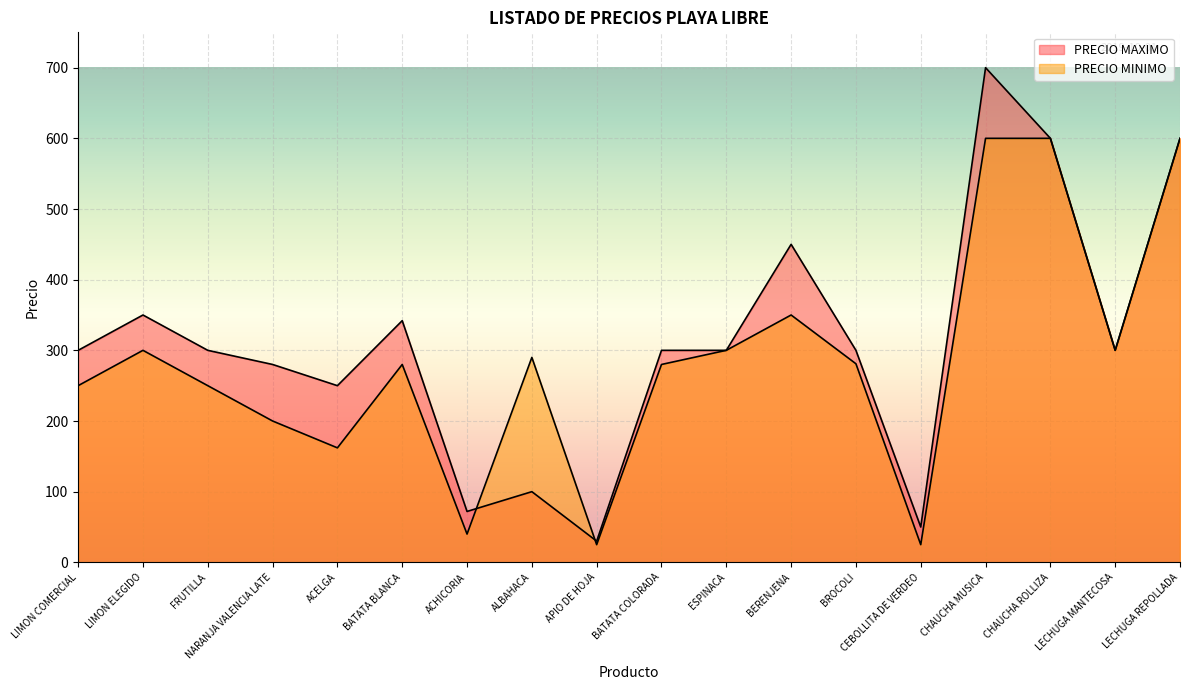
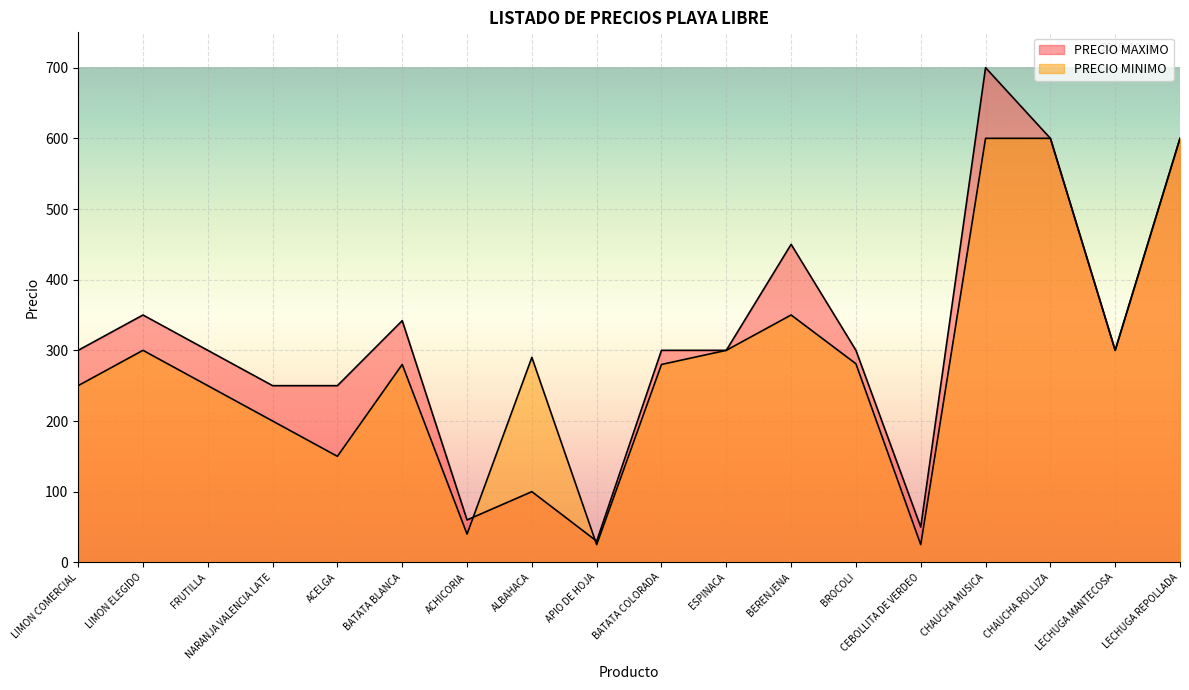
PRECIO MAXIMO, NARANJA VALENCIA LATE: 280 -> 250
PRECIO MINIMO, ACELGA: 160 -> 150
PRECIO MAXIMO, ACHICORIA: 70 -> 60
